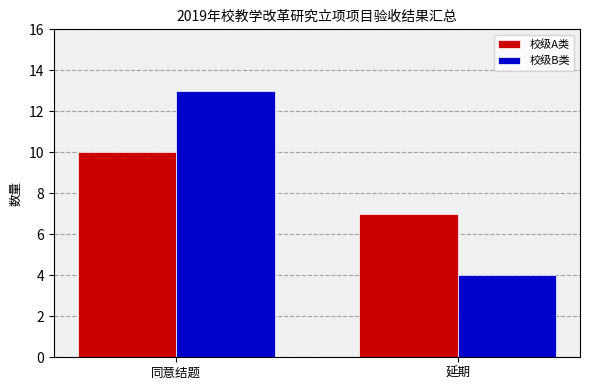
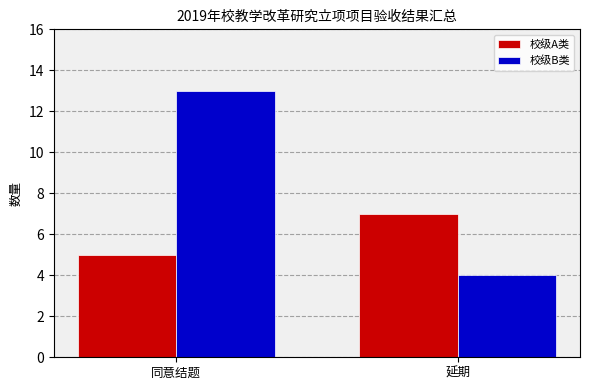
校级A类, 同意结题: 10 -> 5
